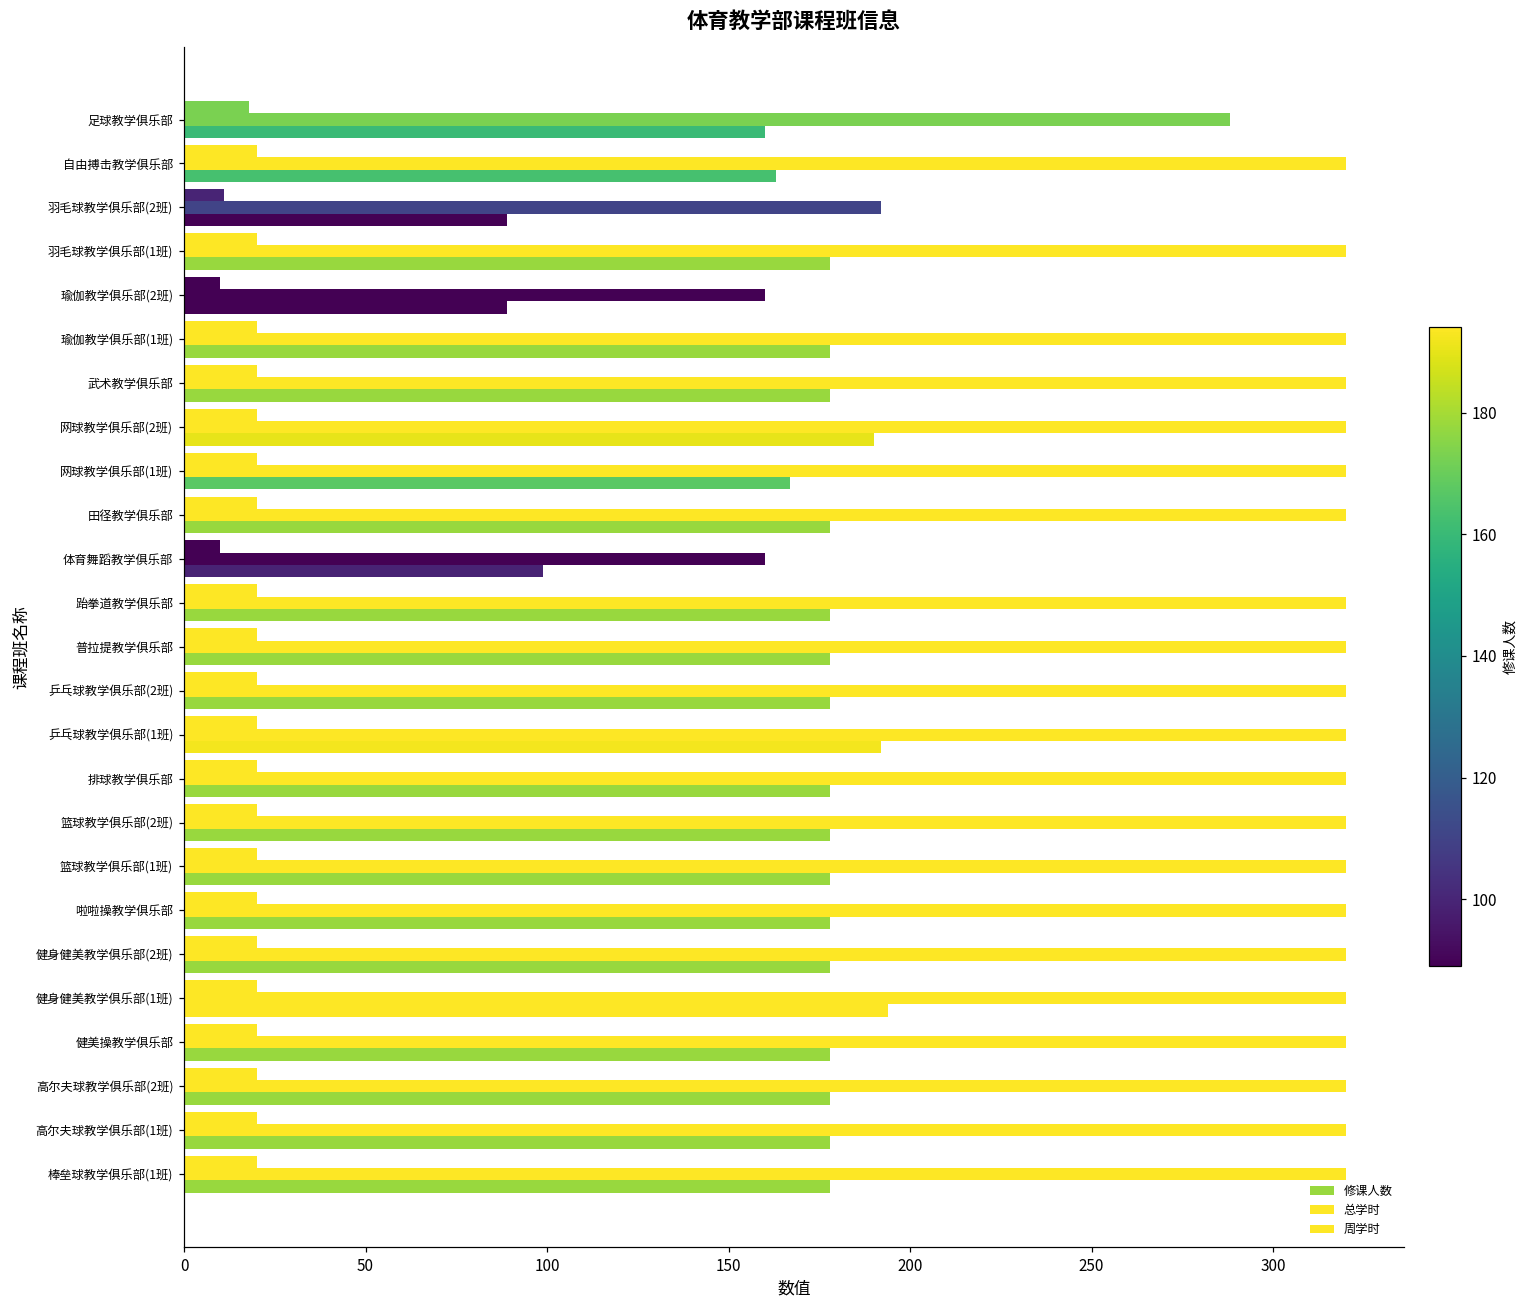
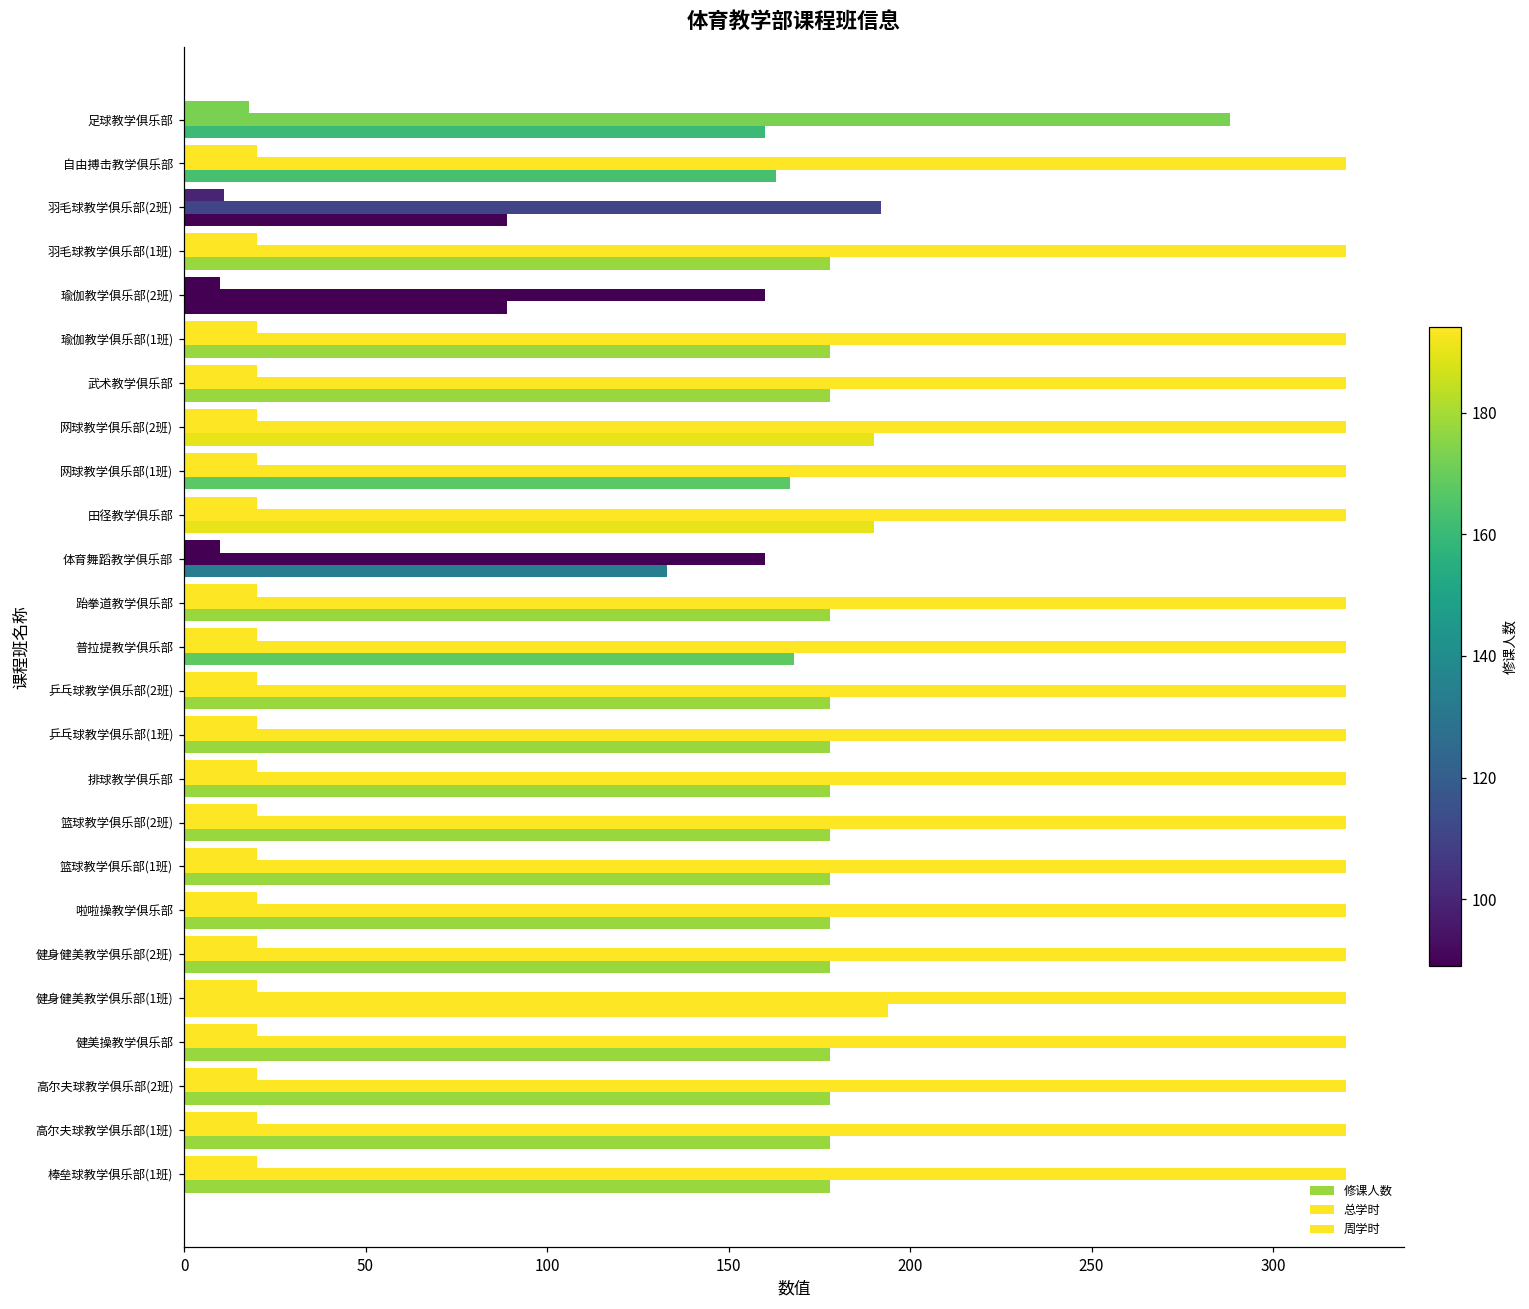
修课人数, 田径教学俱乐部: 178 -> 190
修课人数, 体育舞蹈教学俱乐部: 99 -> 133
修课人数, 普拉提教学俱乐部: 178 -> 168
修课人数, 乒乓球教学俱乐部(1班): 192 -> 178
